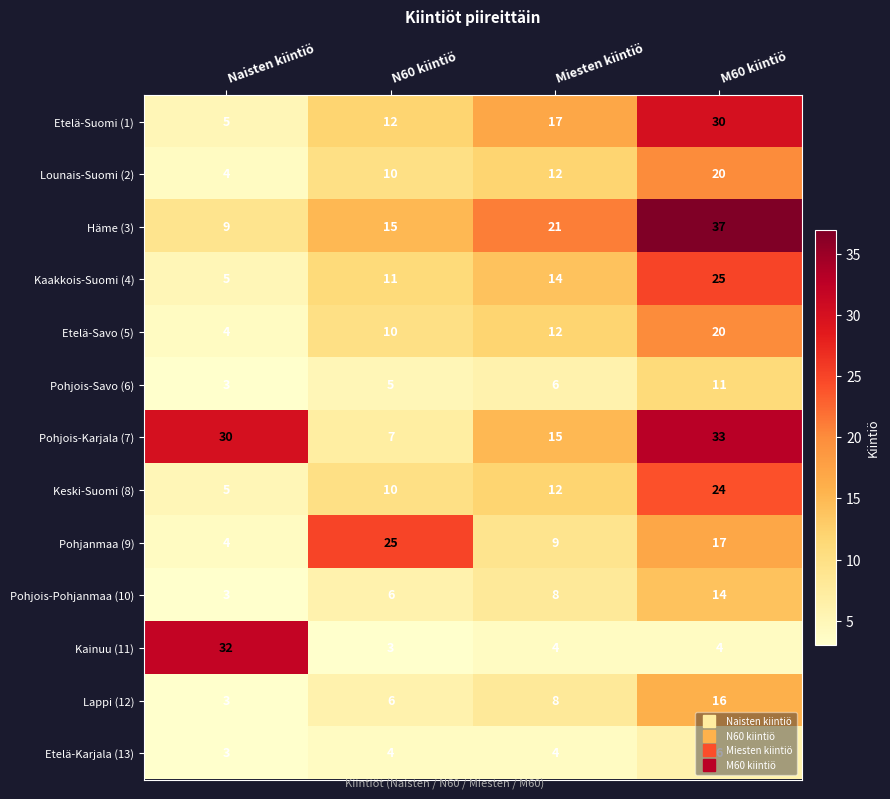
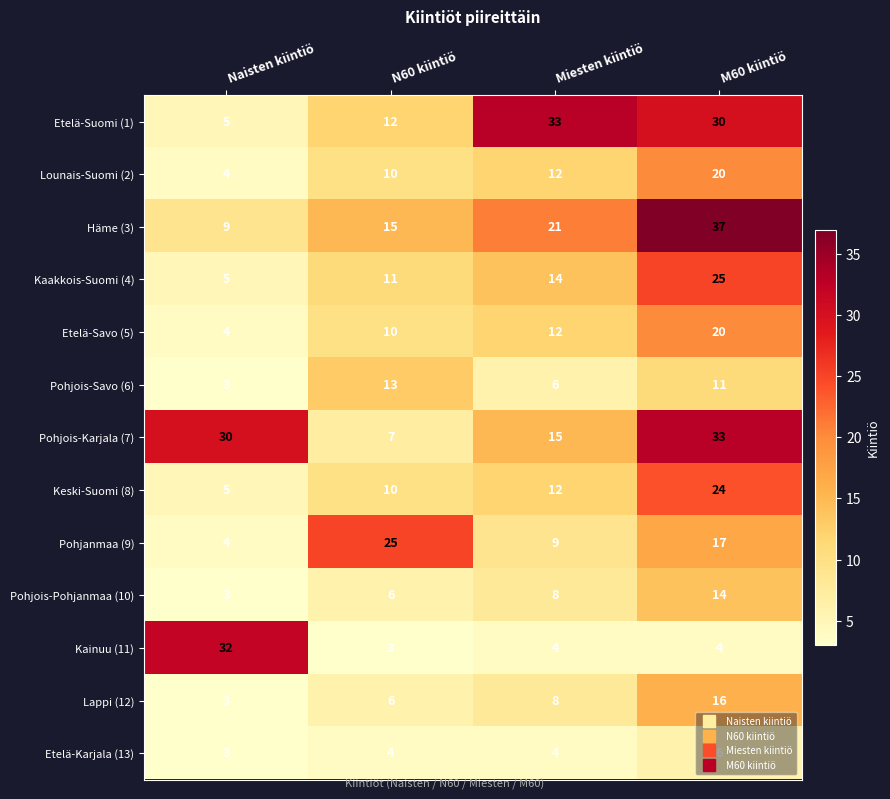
Etelä-Suomi (1), Miesten kiintiö: 17 -> 33
Pohjois-Savo (6), N60 kiintiö: 5 -> 13
